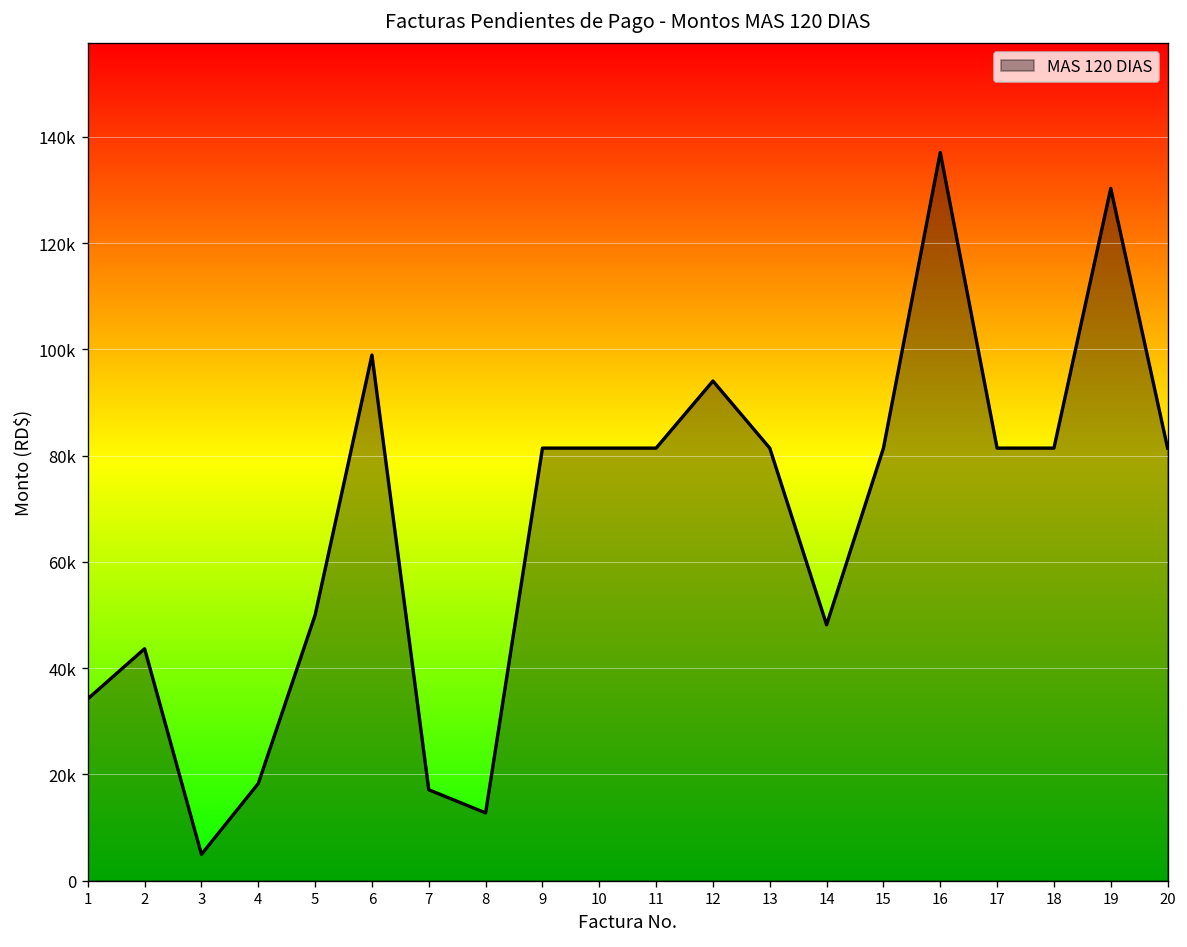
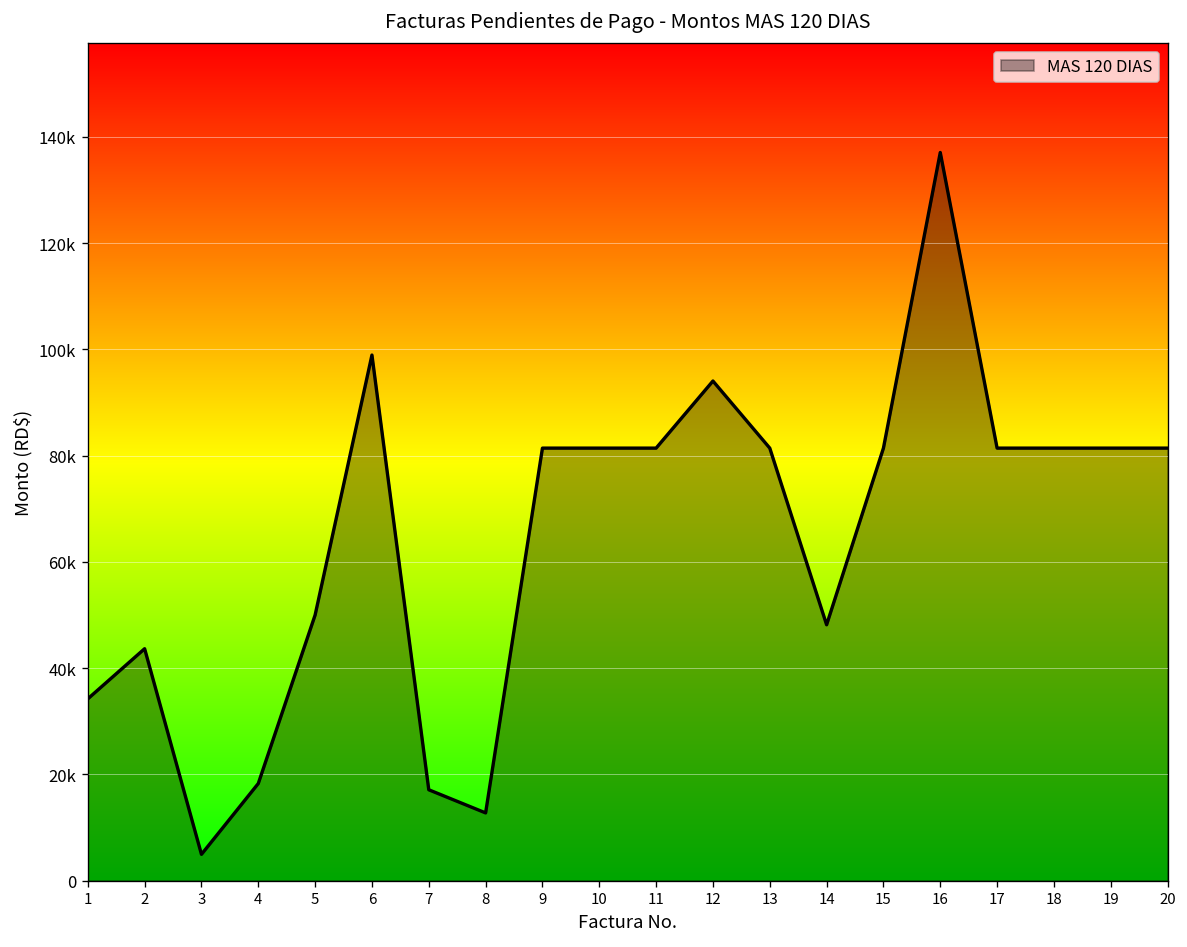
19: 130000 -> 81000
